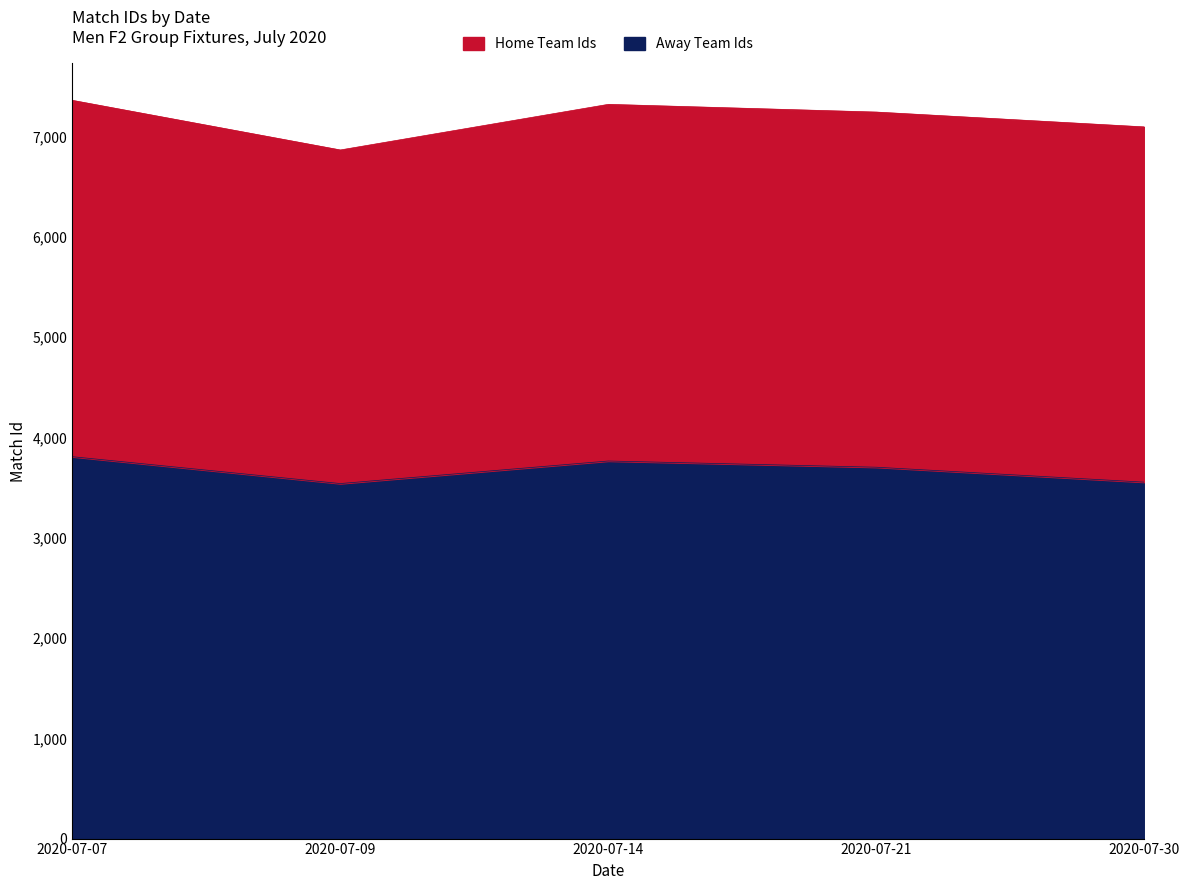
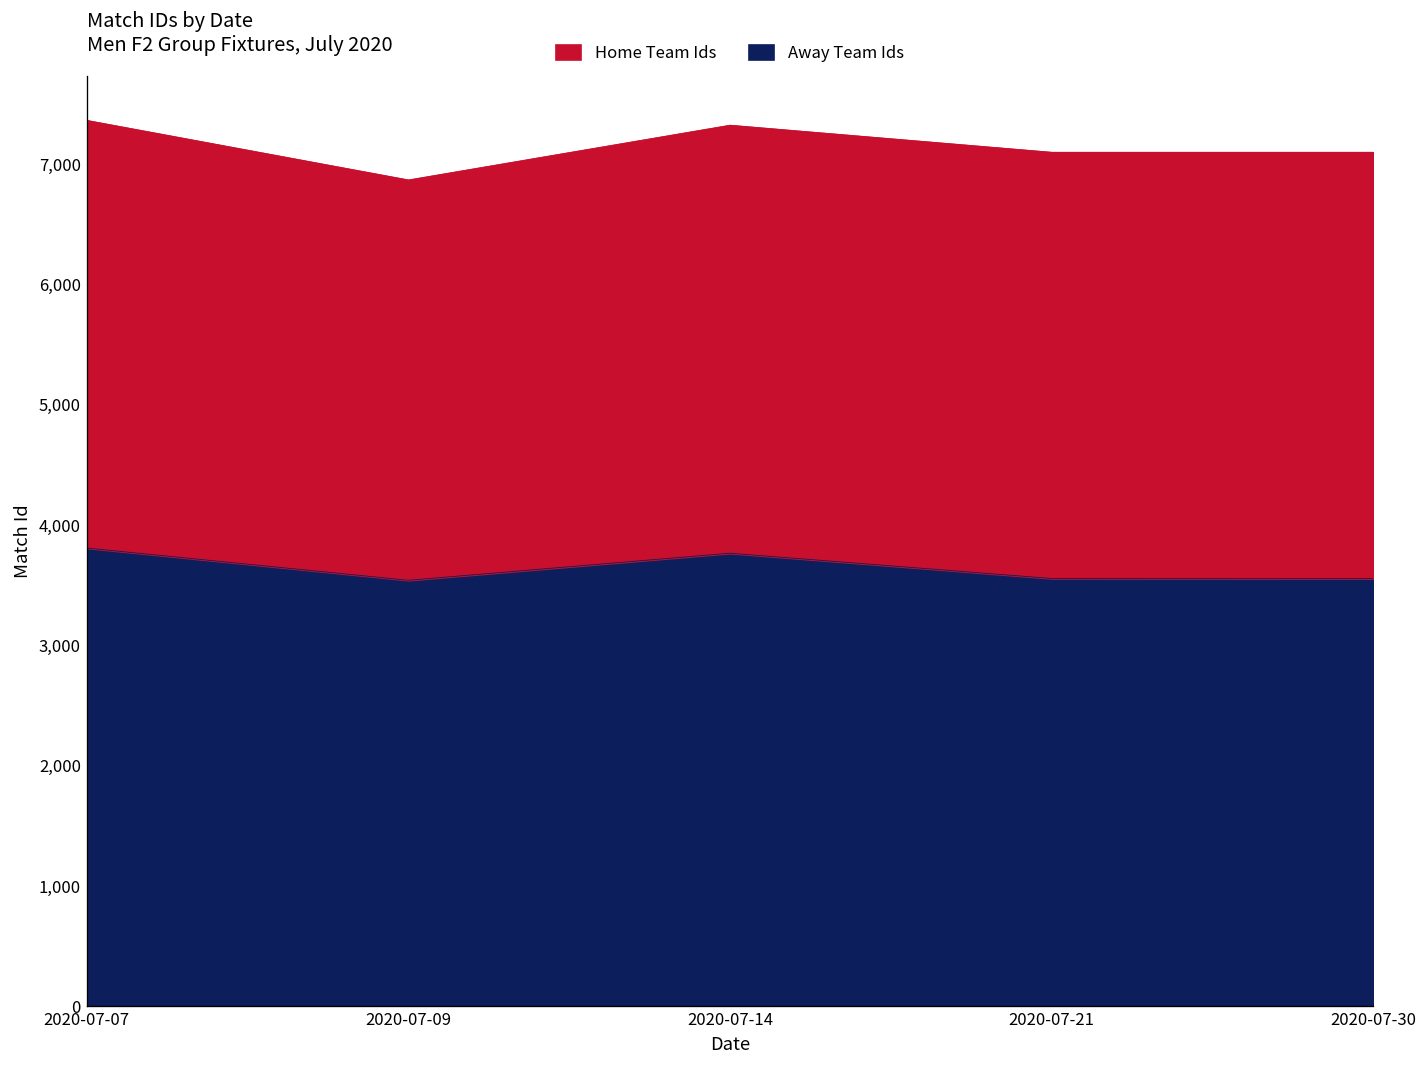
Away Team Ids, 2020-07-21: 3,700 -> 3,560
